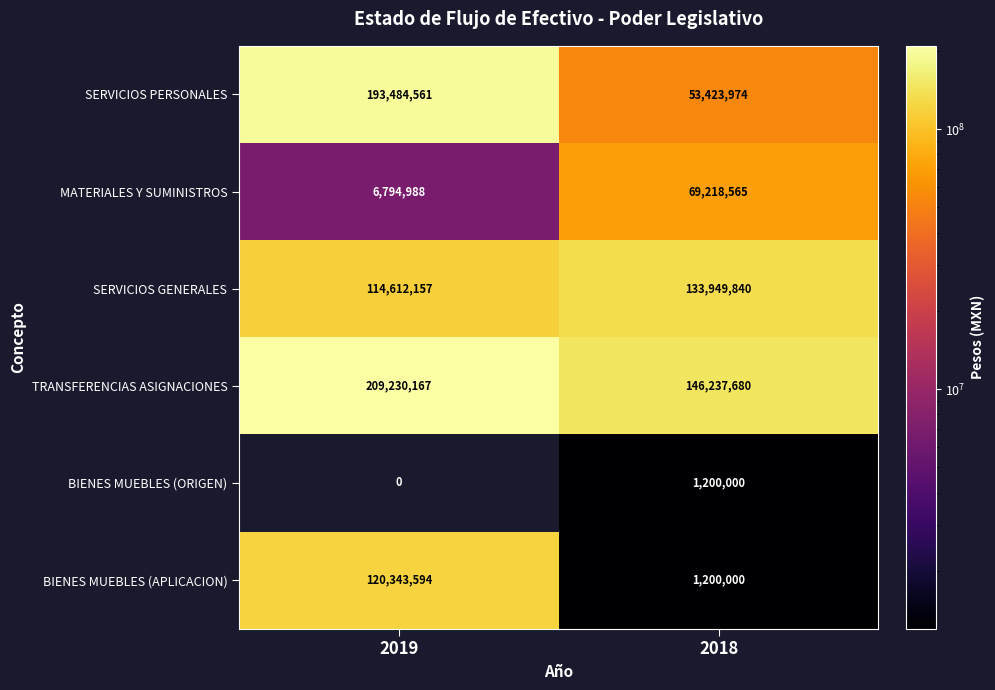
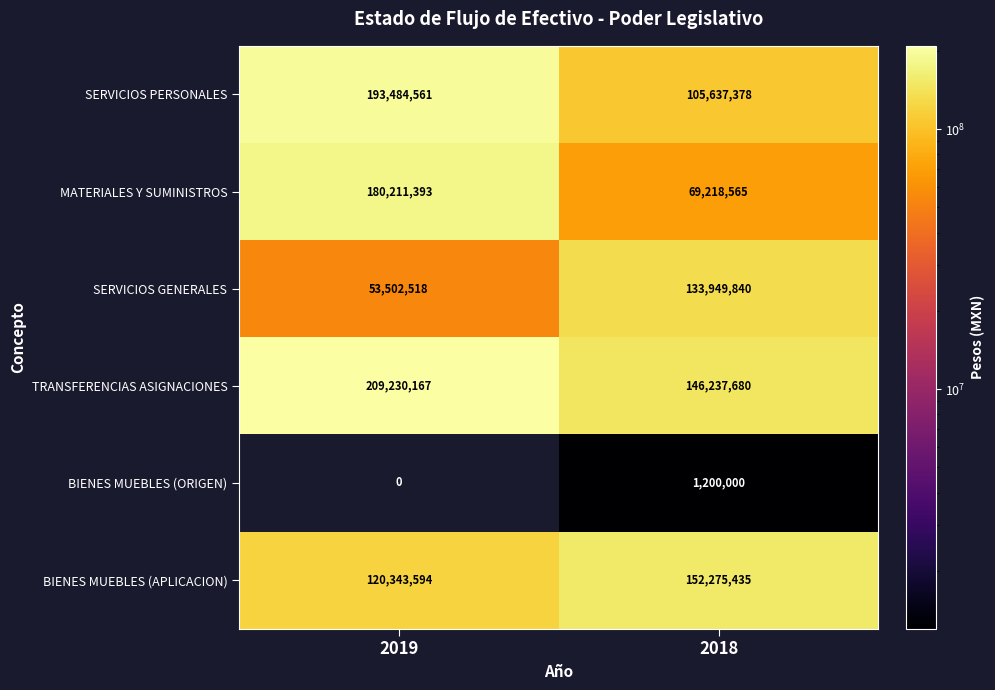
SERVICIOS PERSONALES, 2018: 53,423,974 -> 105,637,378
MATERIALES Y SUMINISTROS, 2019: 6,794,988 -> 180,211,393
SERVICIOS GENERALES, 2019: 114,612,157 -> 53,502,518
BIENES MUEBLES (APLICACION), 2018: 1,200,000 -> 152,275,435
